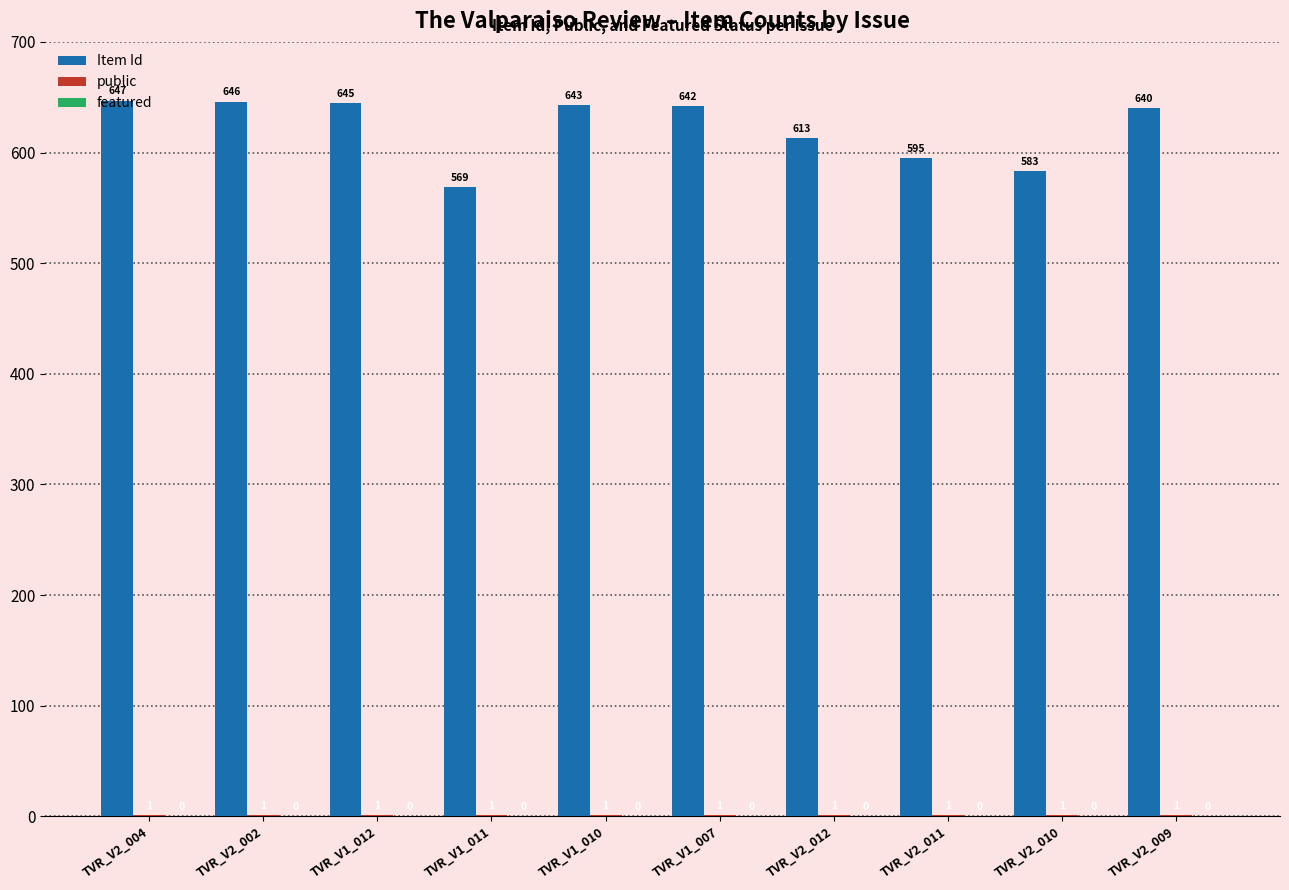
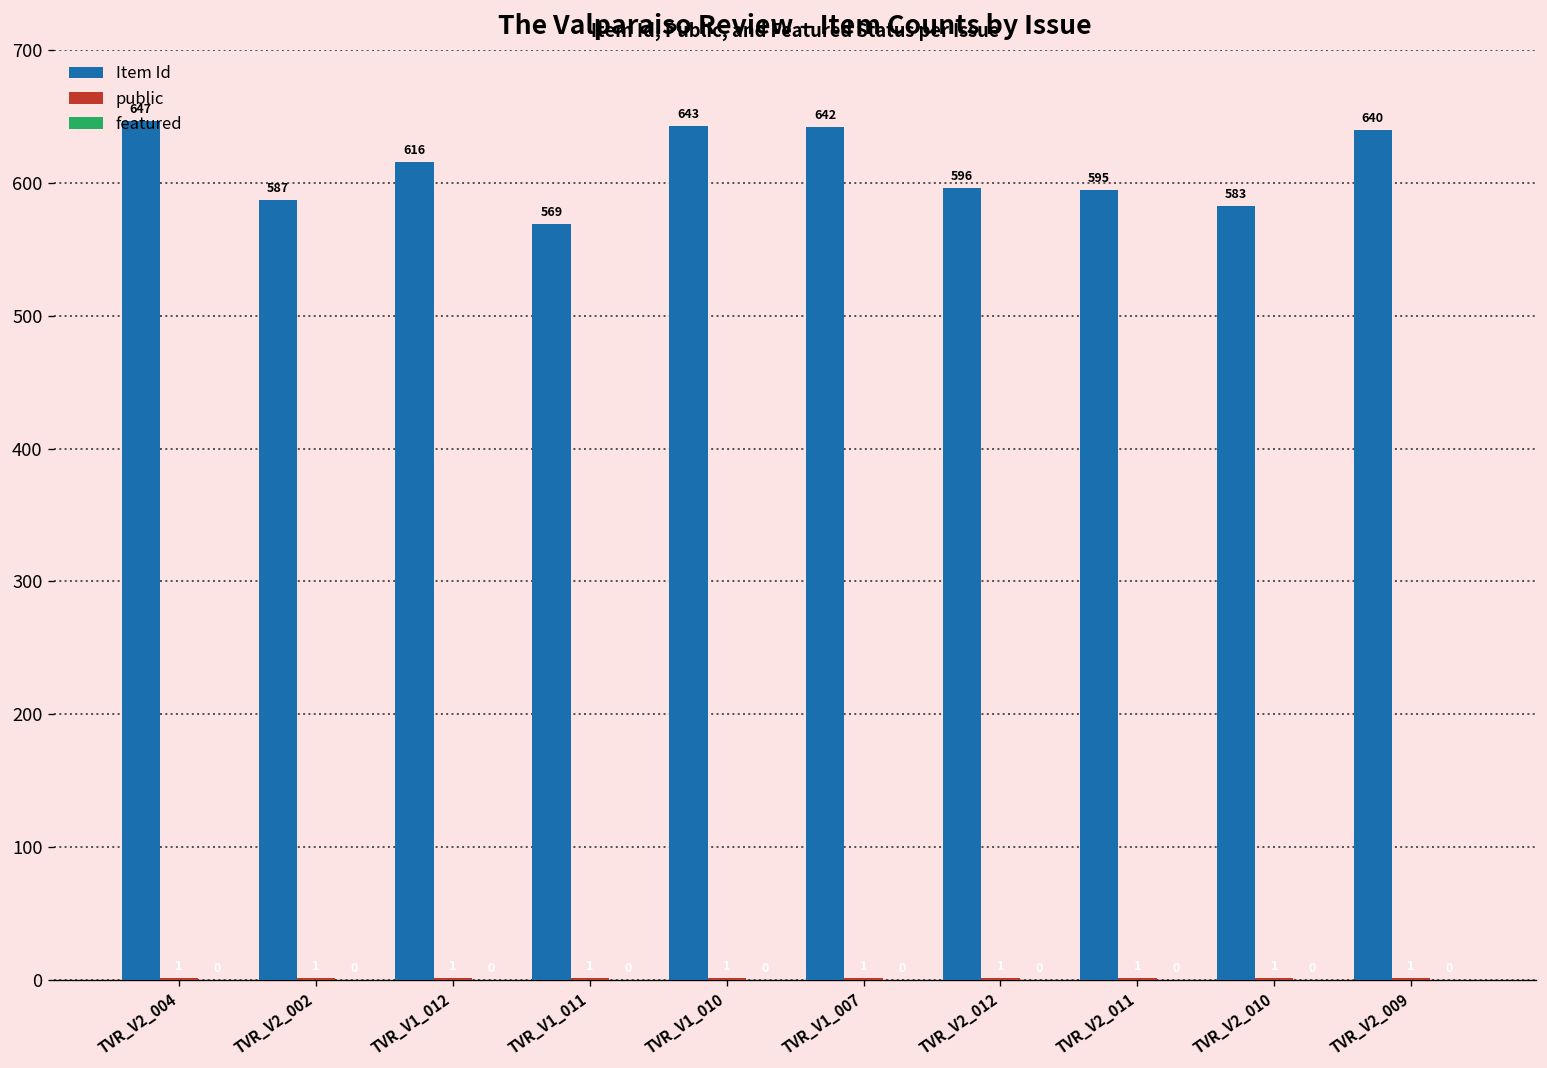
Item Id, TVR_V2_002: 646 -> 587
Item Id, TVR_V1_012: 645 -> 616
Item Id, TVR_V2_012: 613 -> 596
